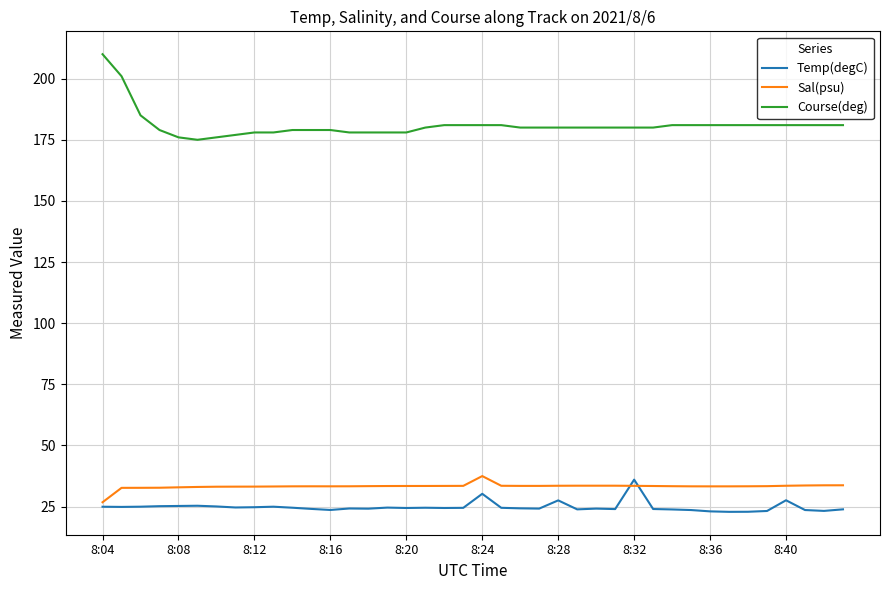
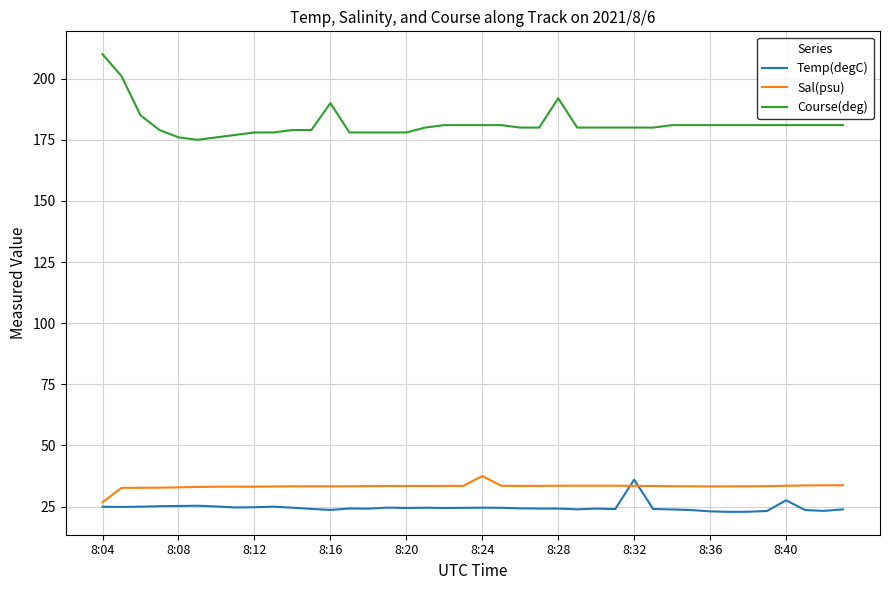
Course(deg), 8:16: 179 -> 190
Temp(degC), 8:24: 30 -> 25
Temp(degC), 8:28: 28 -> 24
Course(deg), 8:28: 180 -> 192
